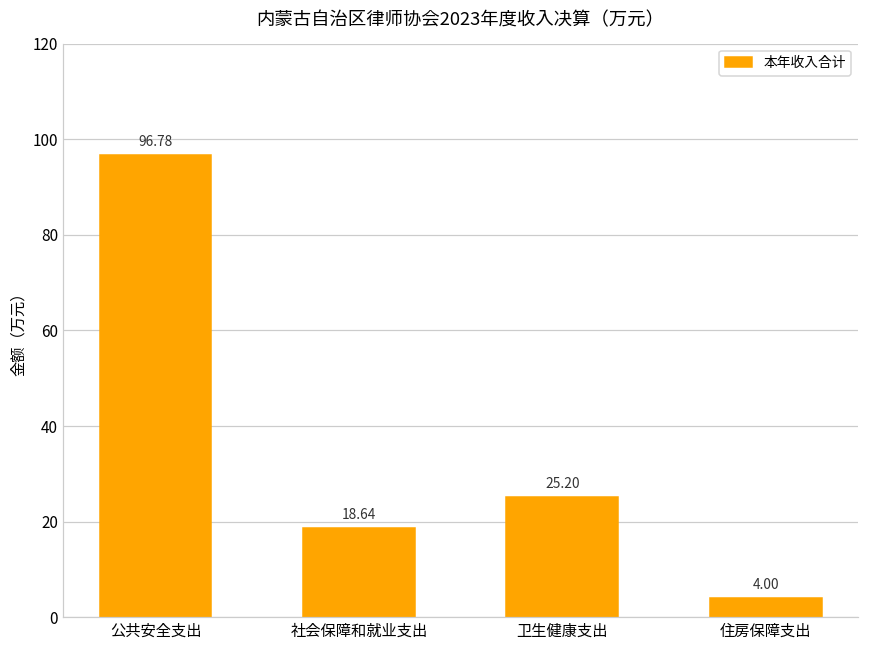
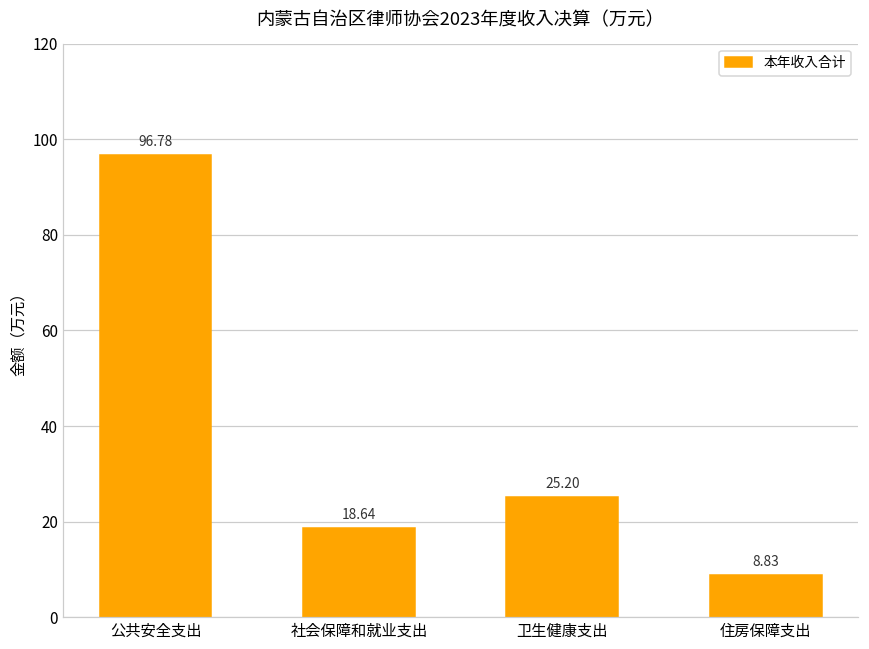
住房保障支出: 4.00 -> 8.83
